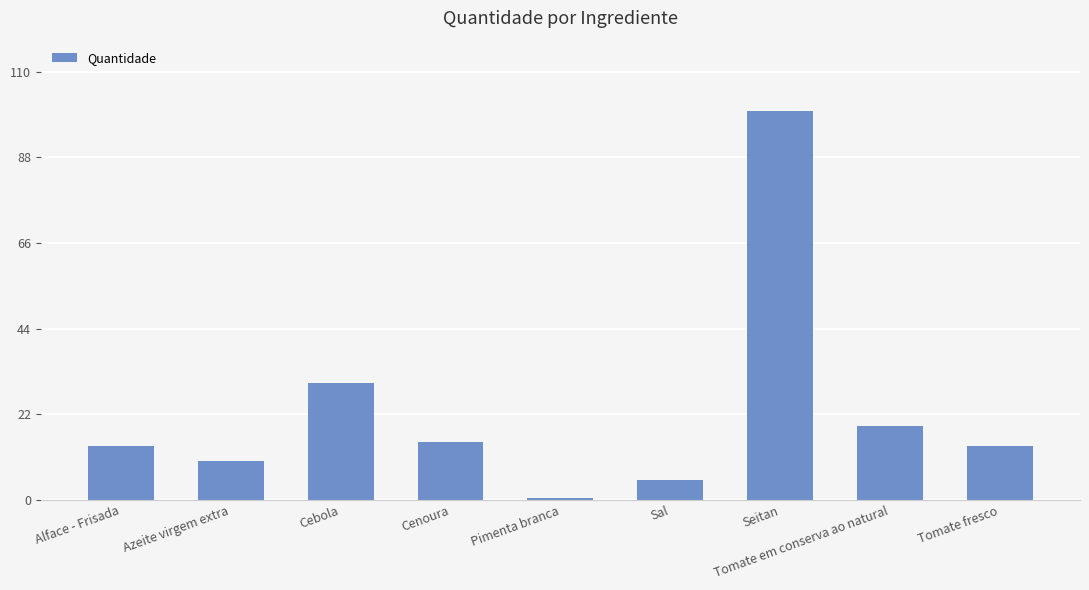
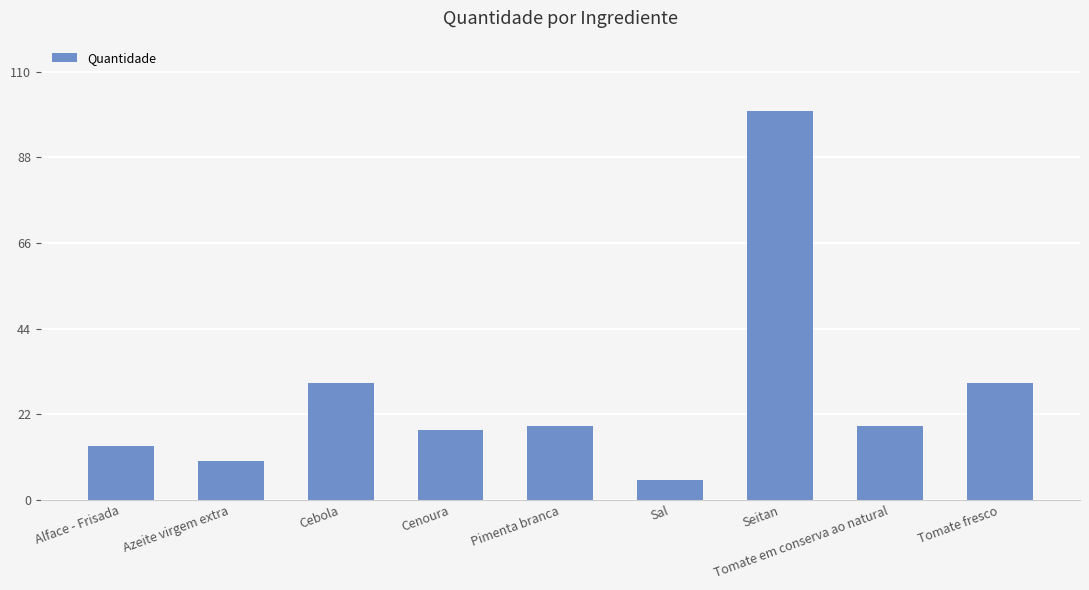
Cenoura: 15 -> 18
Pimenta branca: 1 -> 19
Tomate fresco: 14 -> 30
